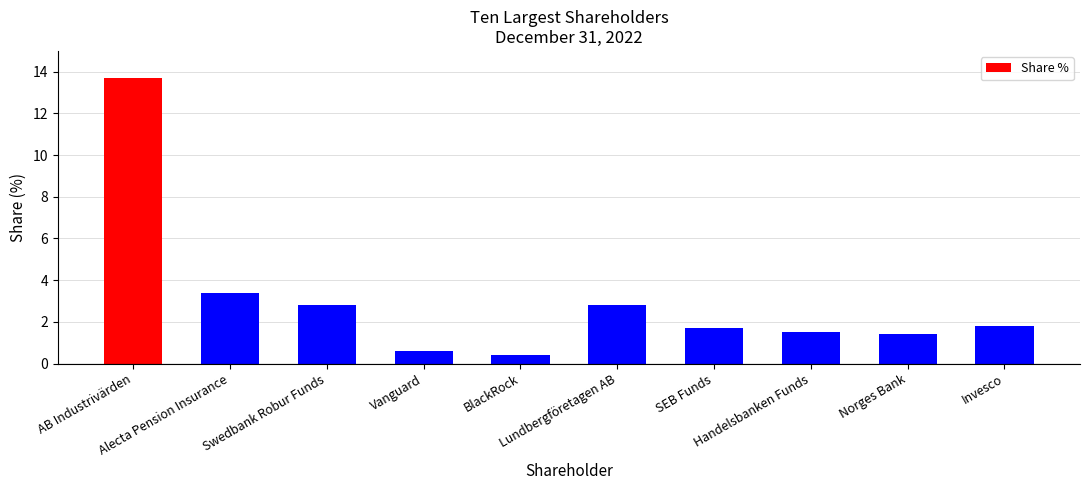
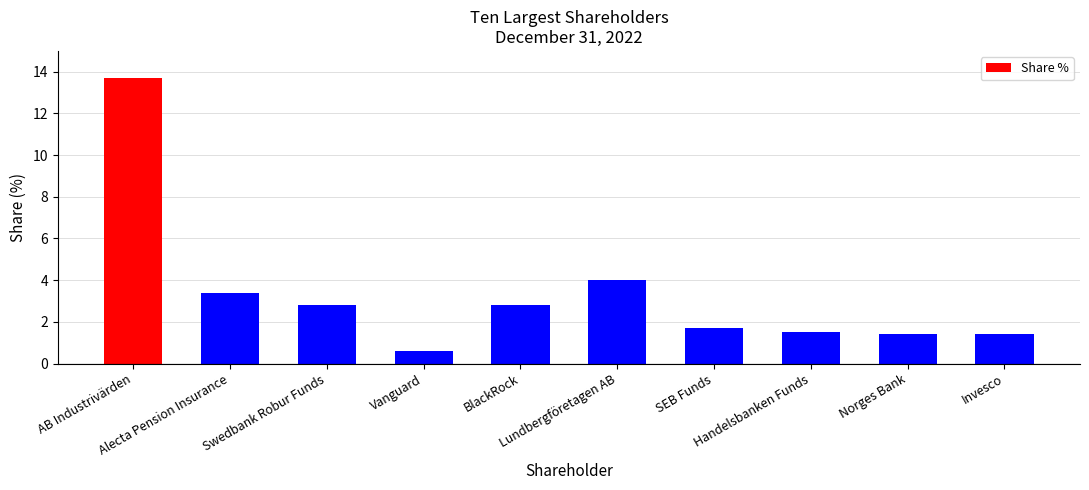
BlackRock: 0.4 -> 2.8
Lundbergföretagen AB: 2.8 -> 4.0
Invesco: 1.8 -> 1.4
